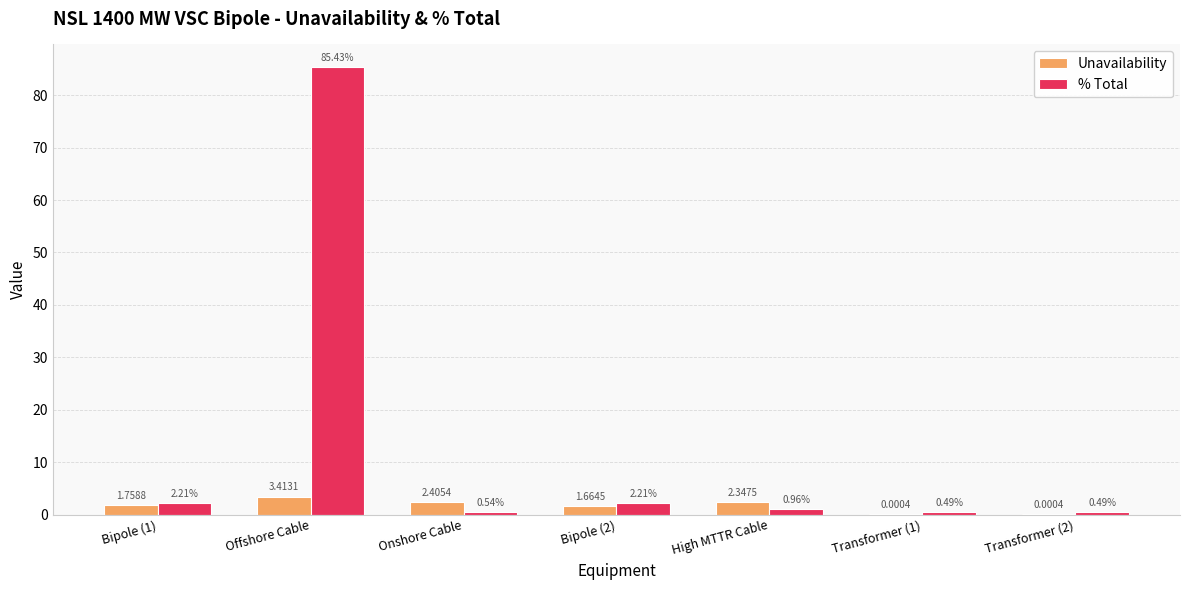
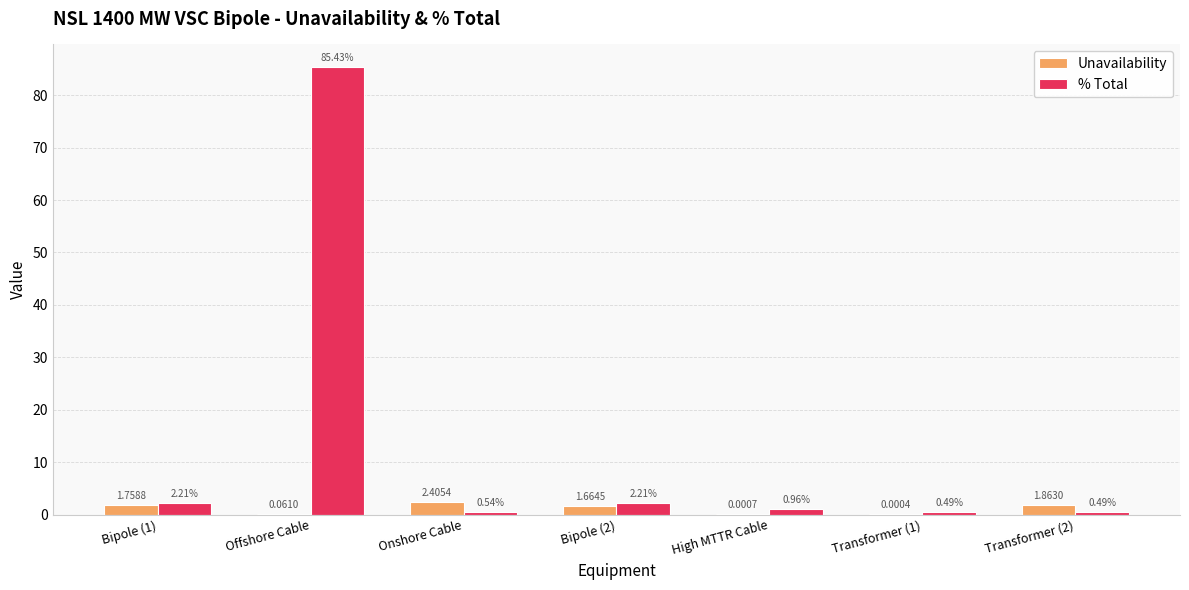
Unavailability, Offshore Cable: 3.4131 -> 0.0610
Unavailability, High MTTR Cable: 2.3475 -> 0.0007
Unavailability, Transformer (2): 0.0004 -> 1.8630
